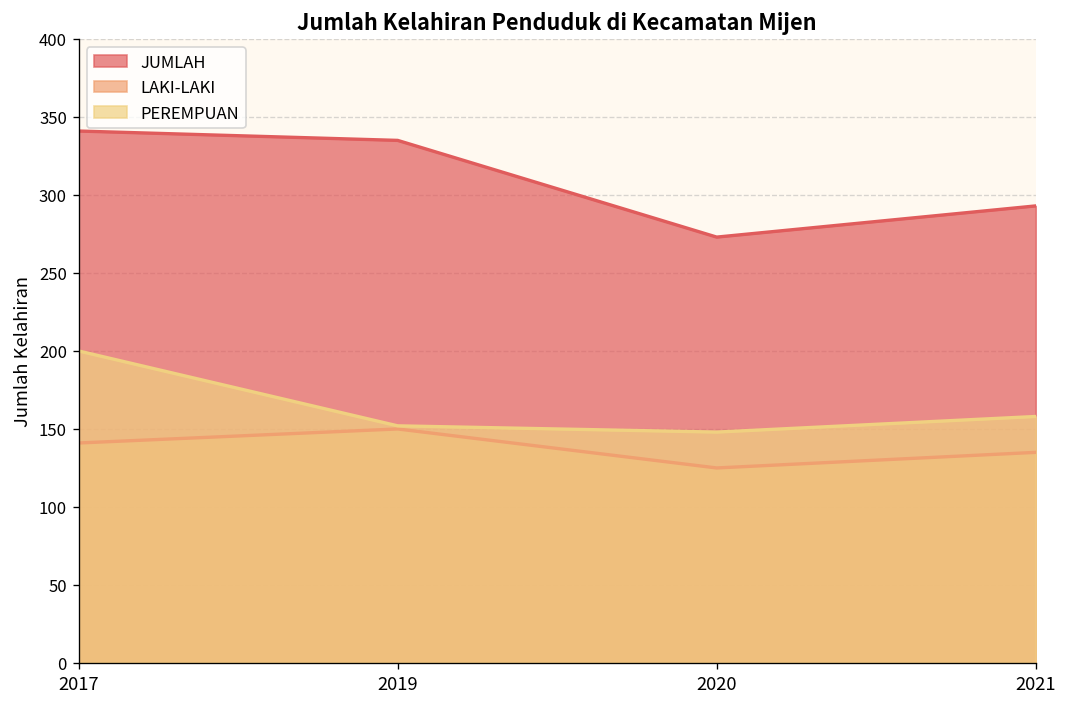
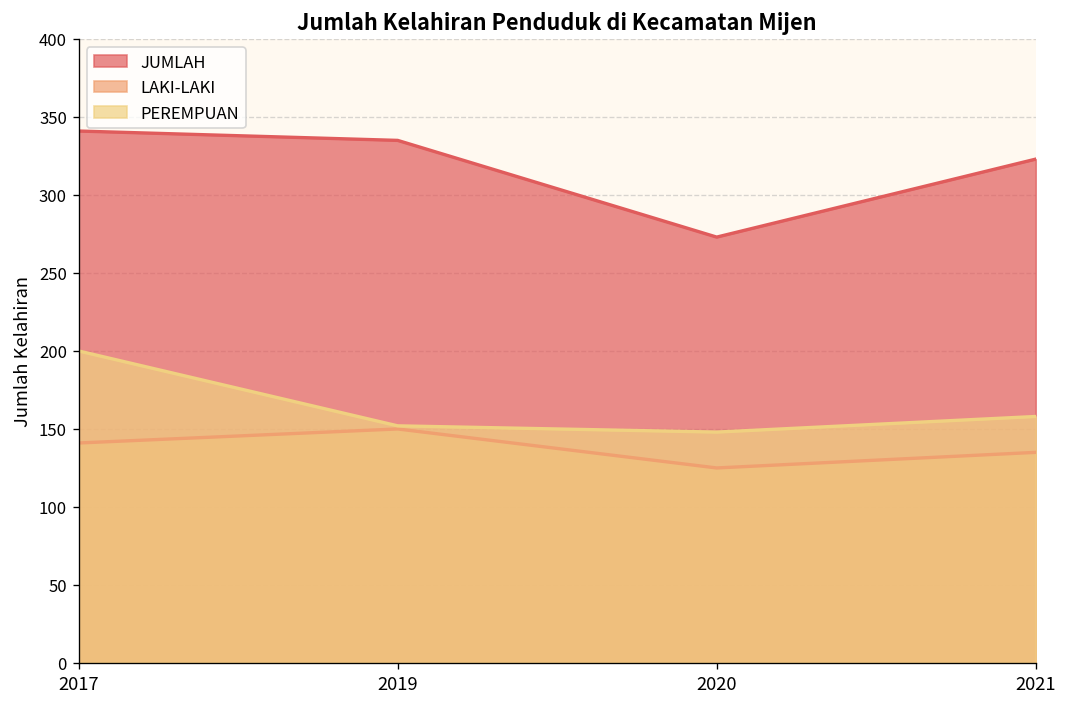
JUMLAH, 2021: 293 -> 323
